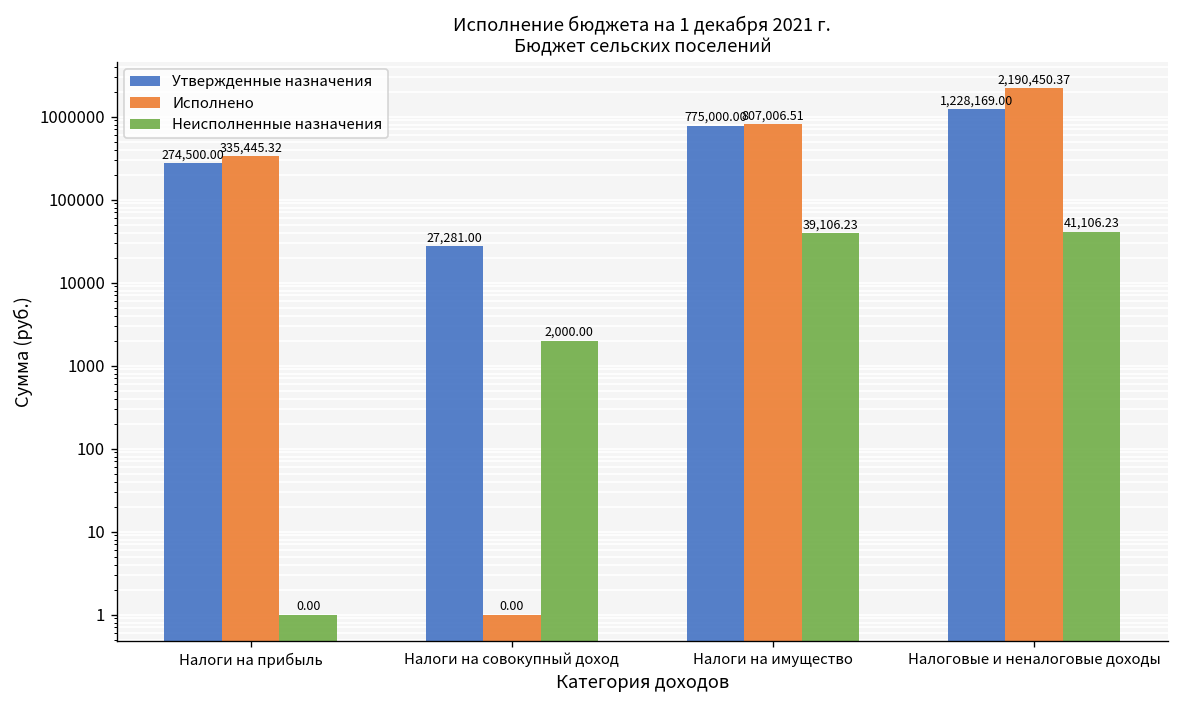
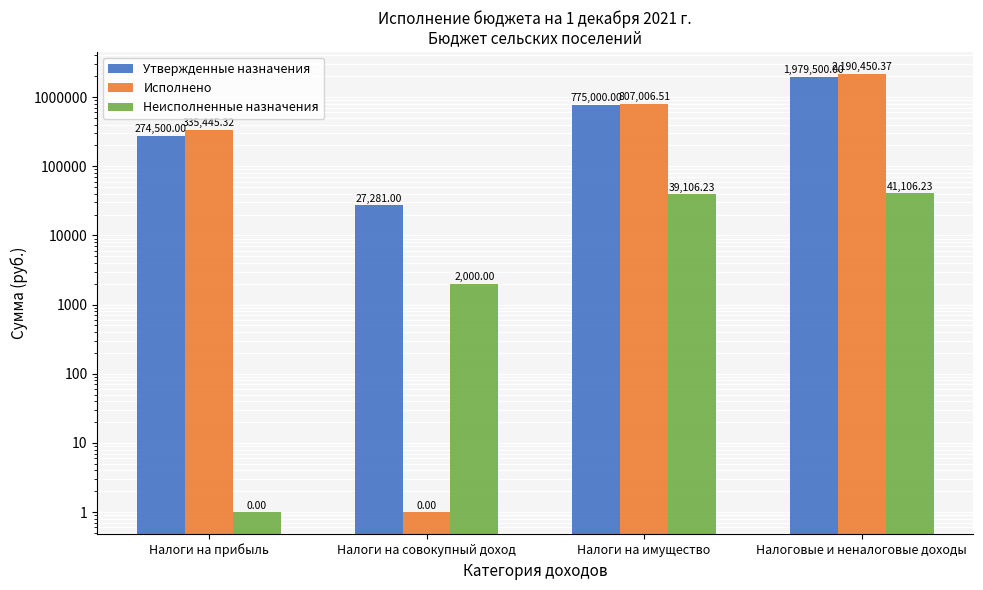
Утвержденные назначения, Налоговые и неналоговые доходы: 1,228,169.00 -> 1,979,500.00
